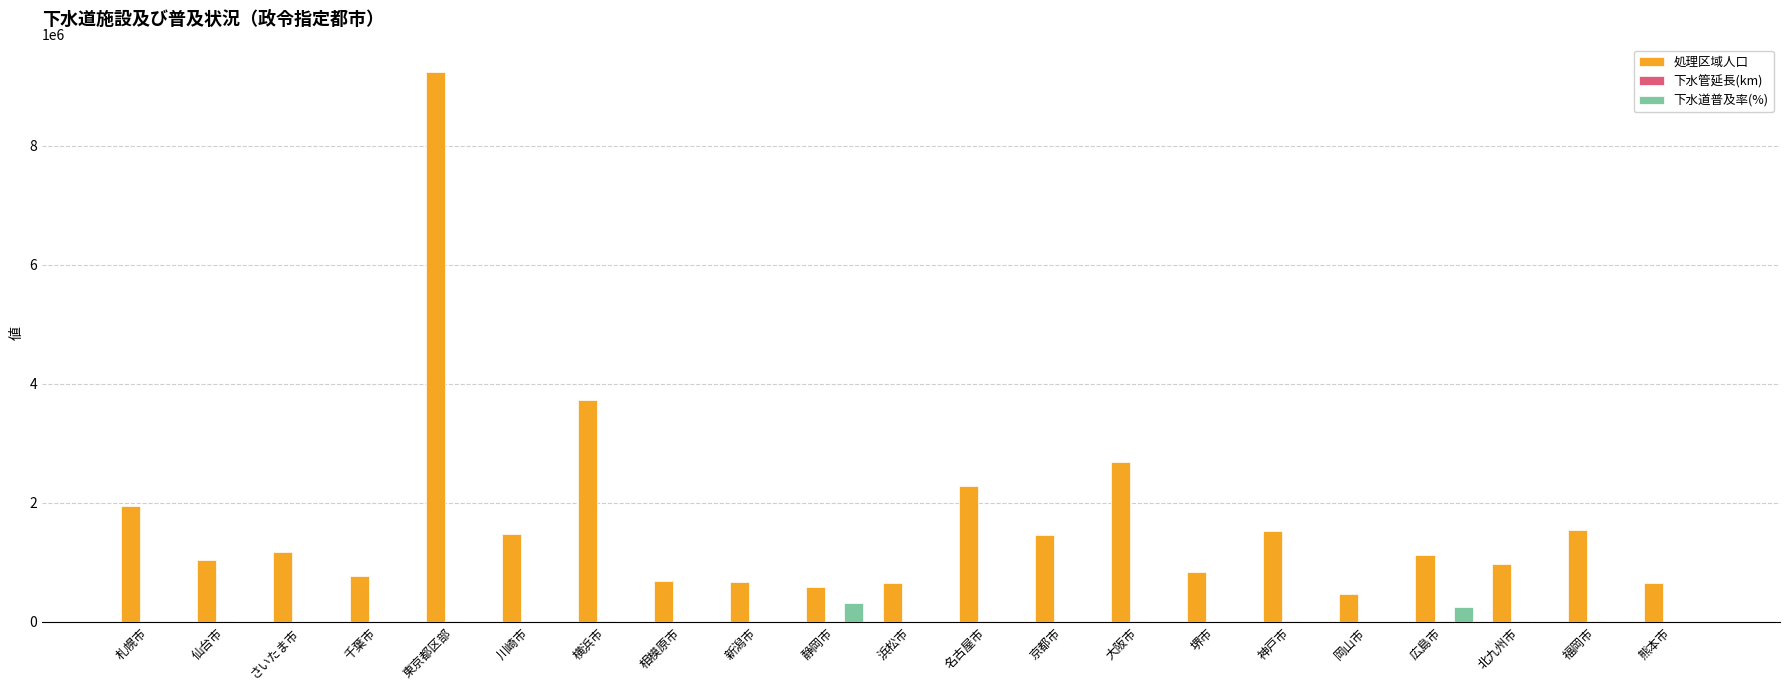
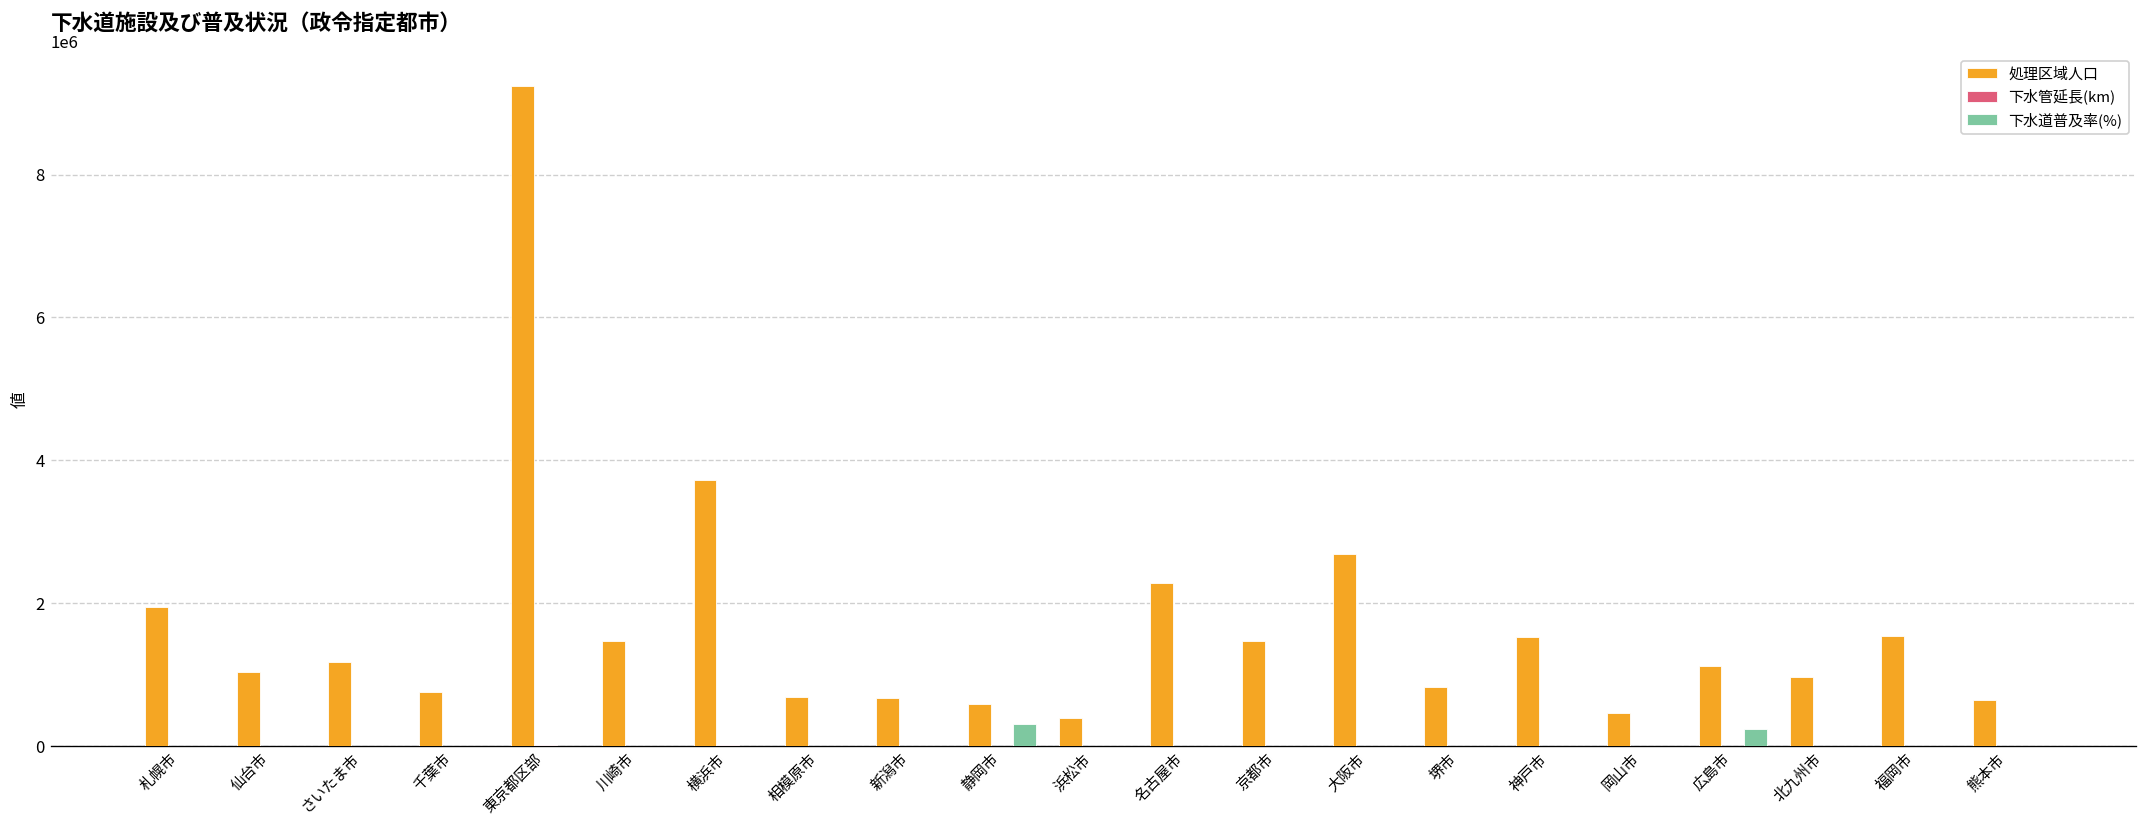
処理区域人口, 浜松市: 600000 -> 400000
